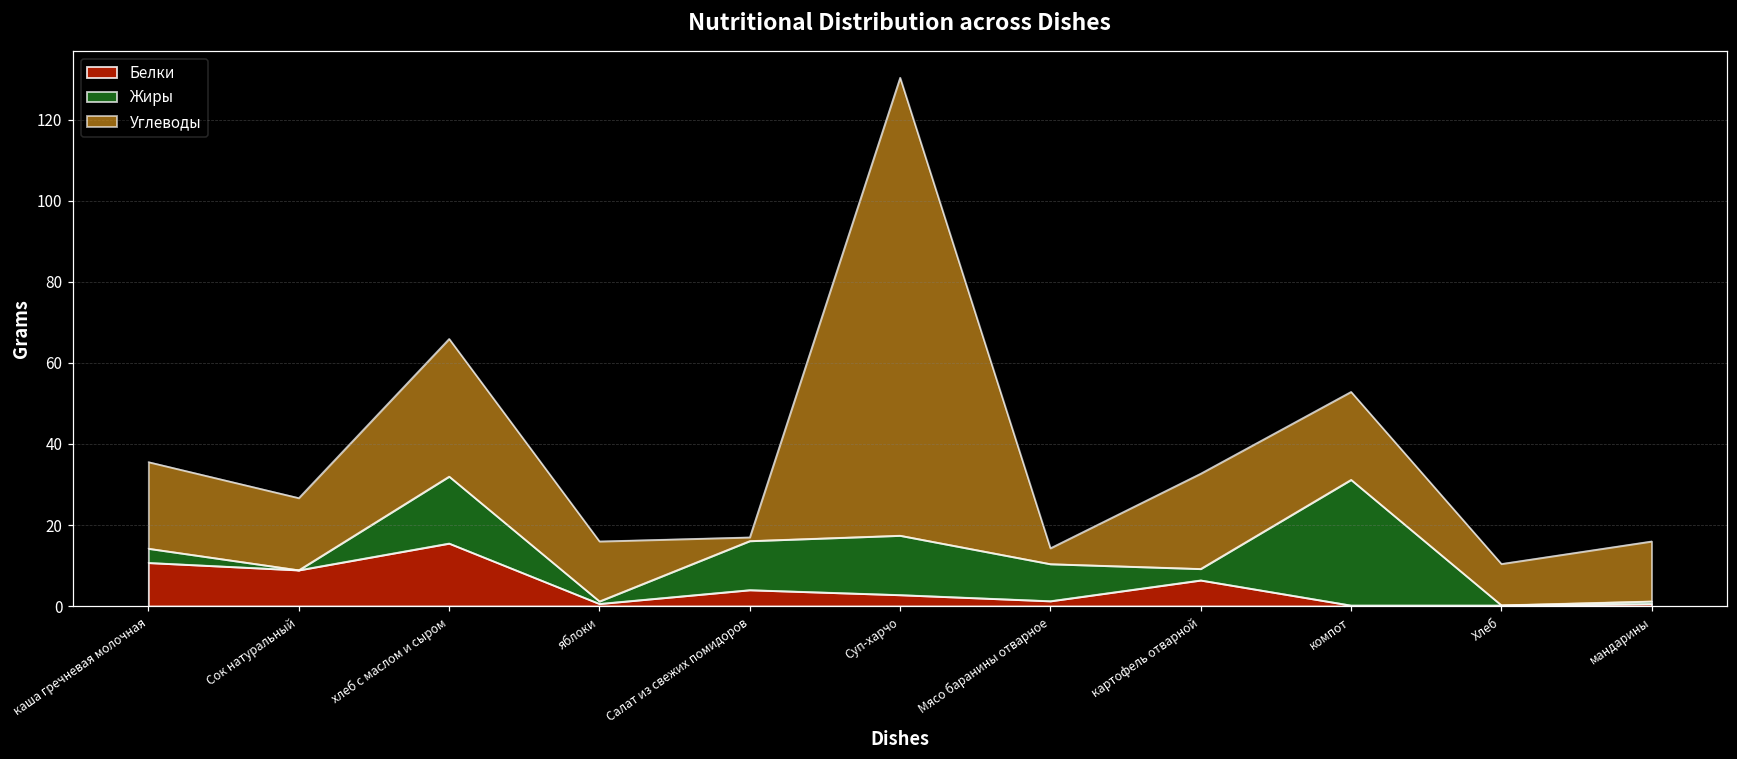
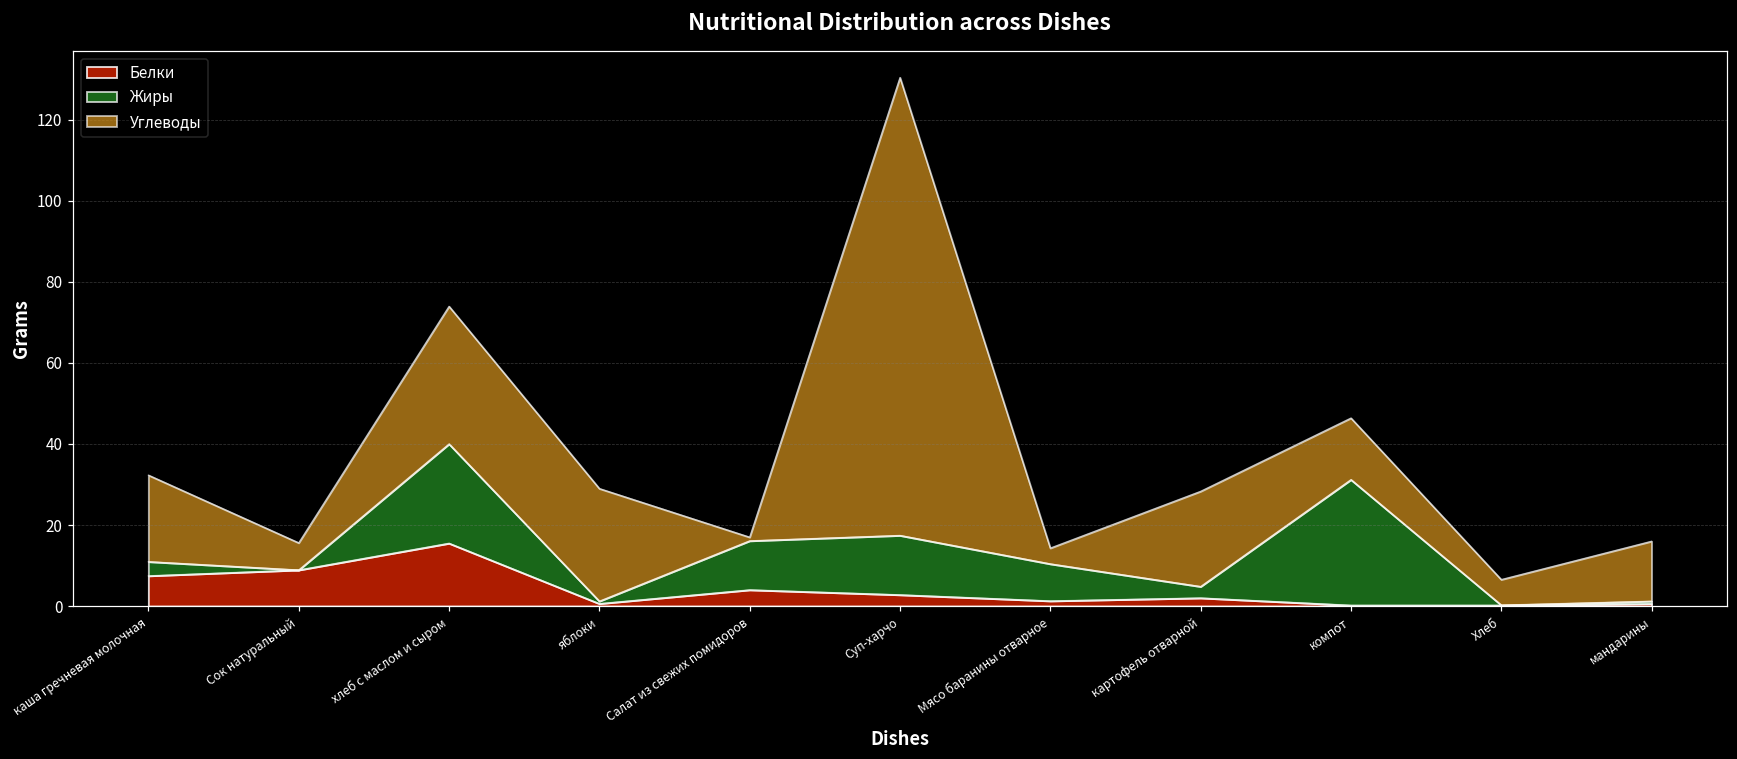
Белки, каша гречневая молочная: 11 -> 7
Углеводы, Сок натуральный: 18 -> 7
Жиры, хлеб с маслом и сыром: 17 -> 25
Углеводы, яблоки: 15 -> 28
Белки, картофель отварной: 6 -> 2
Углеводы, компот: 22 -> 15
Углеводы, Хлеб: 10 -> 6
